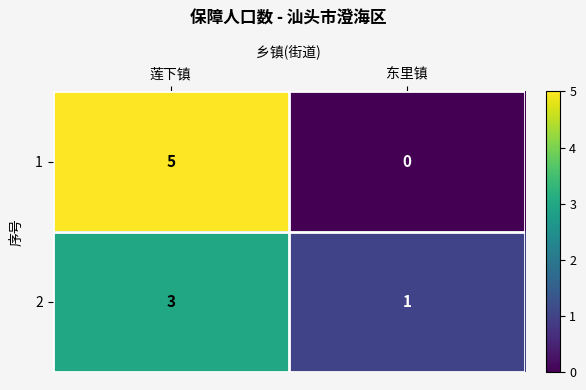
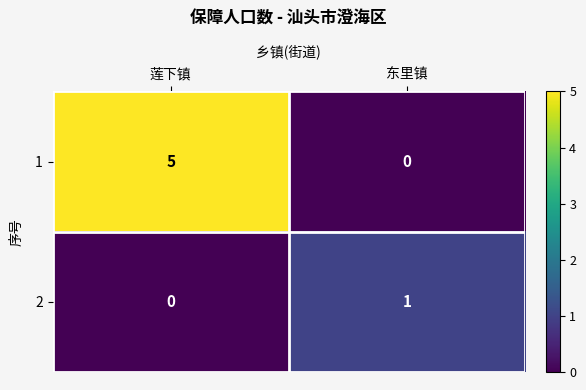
2, 莲下镇: 3 -> 0
